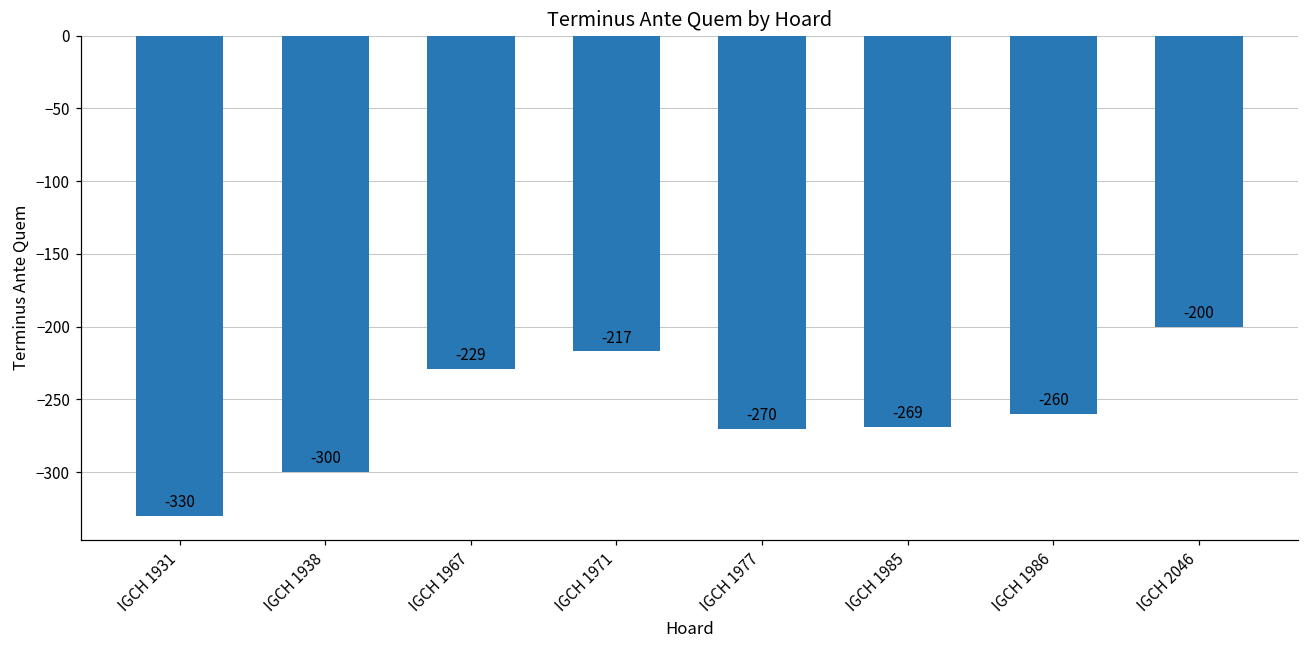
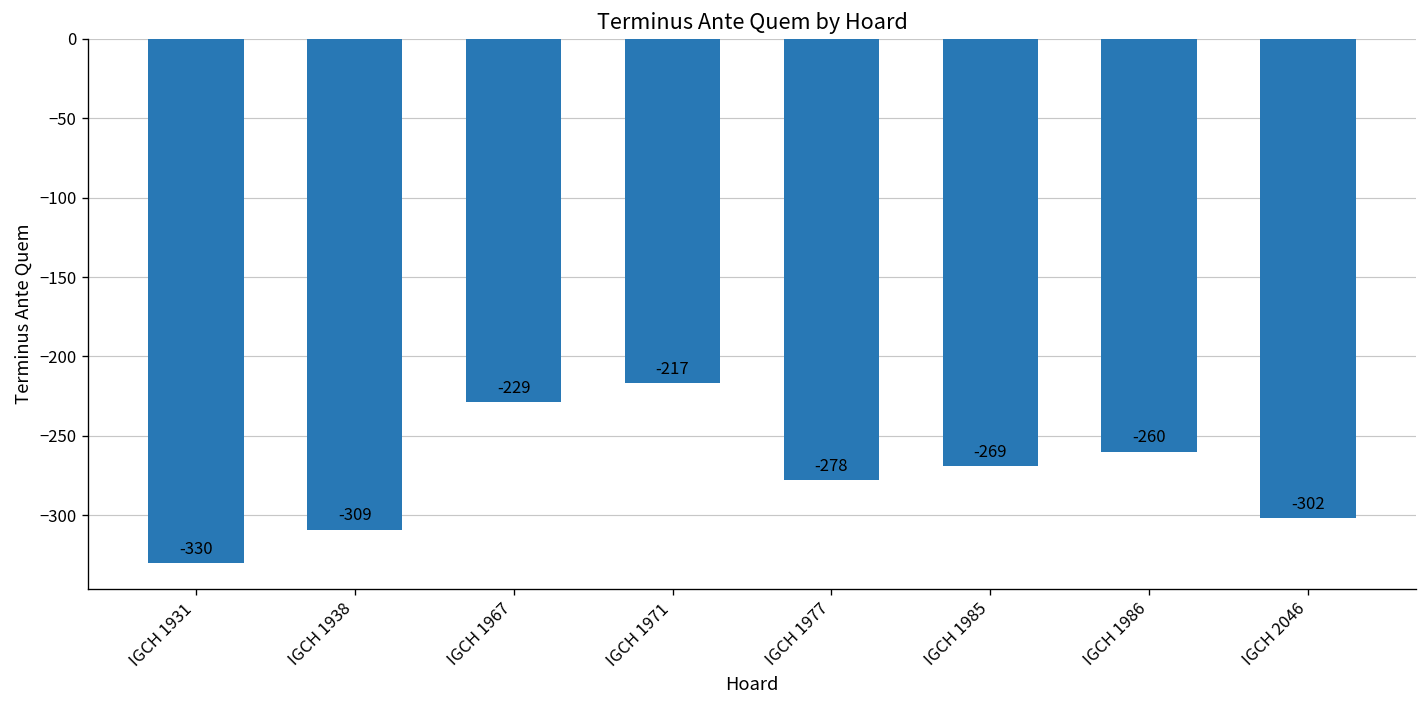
IGCH 1938: -300 -> -309
IGCH 1977: -270 -> -278
IGCH 2046: -200 -> -302
